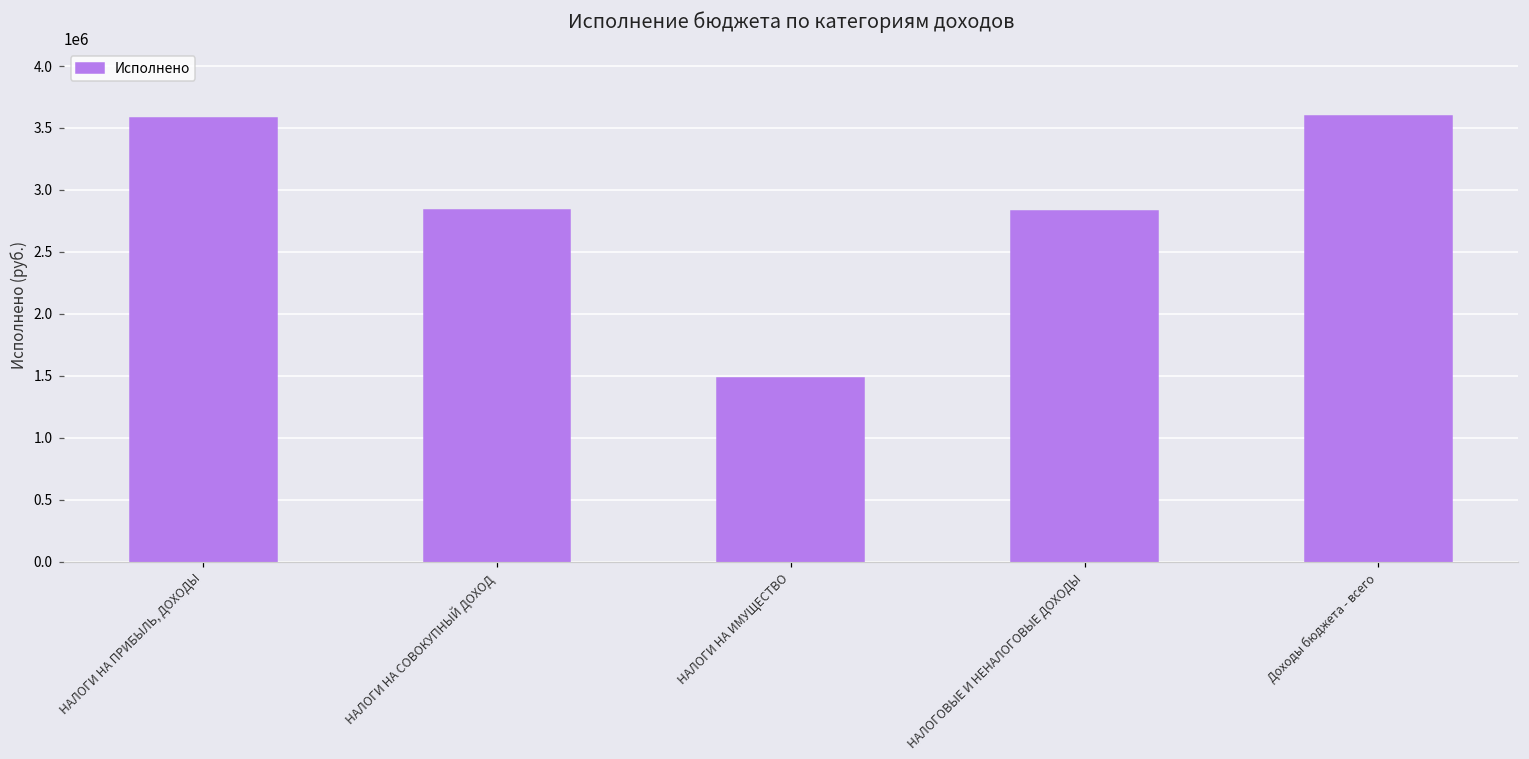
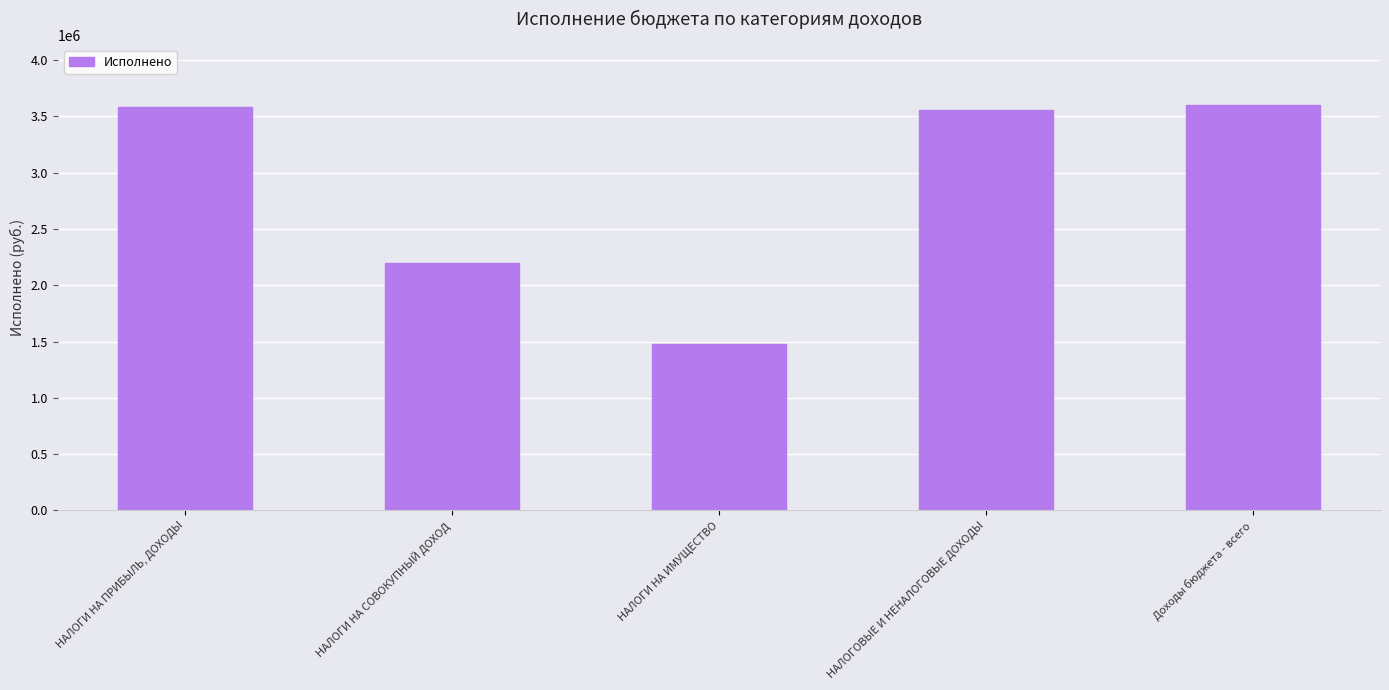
НАЛОГИ НА СОВОКУПНЫЙ ДОХОД: 2840000 -> 2200000
НАЛОГОВЫЕ И НЕНАЛОГОВЫЕ ДОХОДЫ: 2830000 -> 3560000
